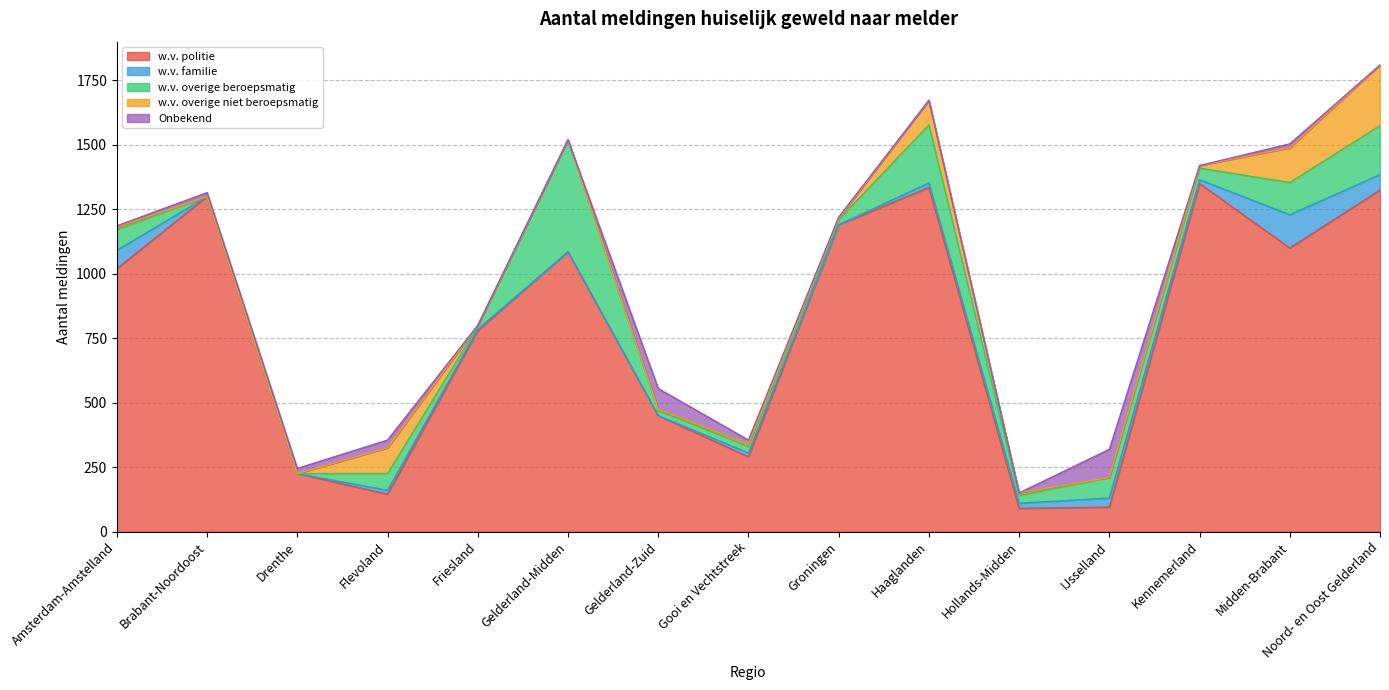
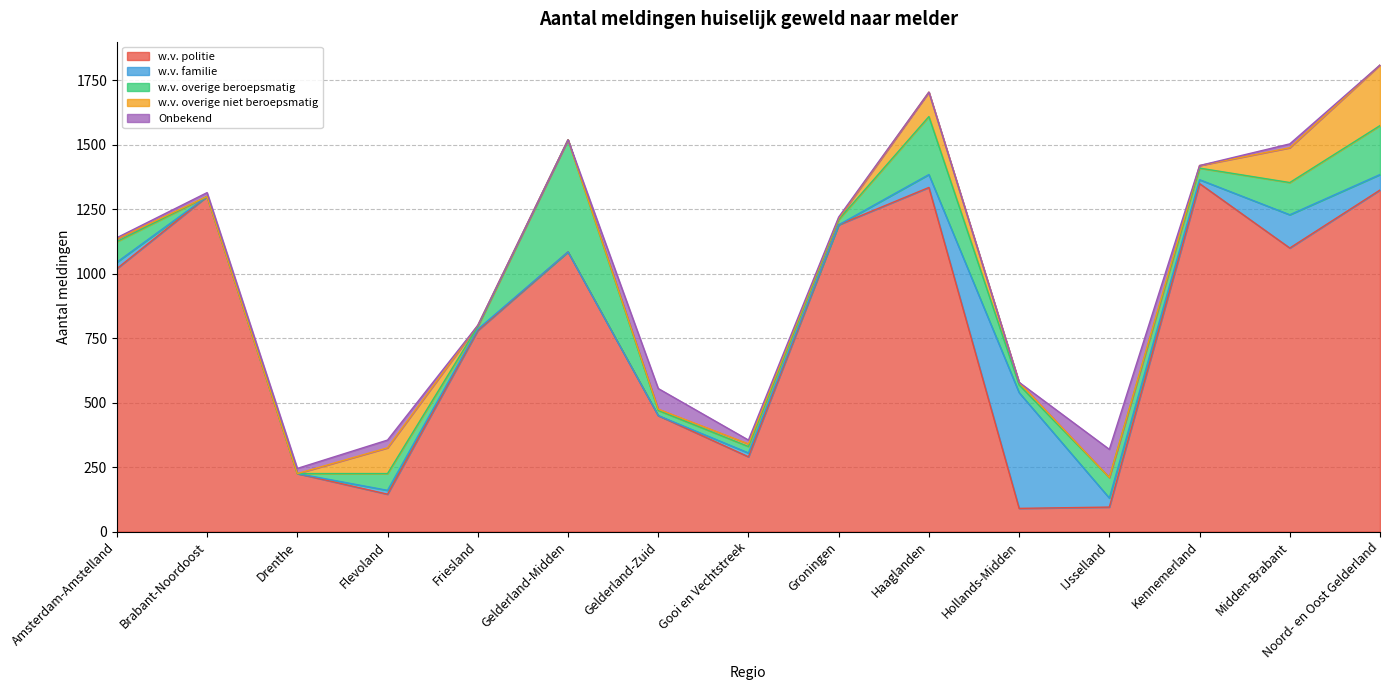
w.v. familie, Amsterdam-Amstelland: 70 -> 30
w.v. familie, Haaglanden: 20 -> 50
w.v. familie, Hollands-Midden: 20 -> 450
